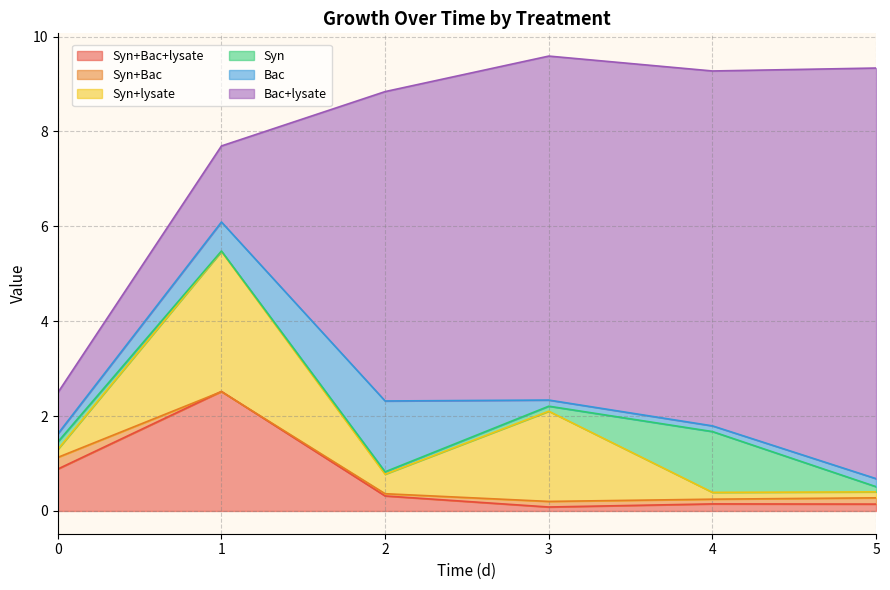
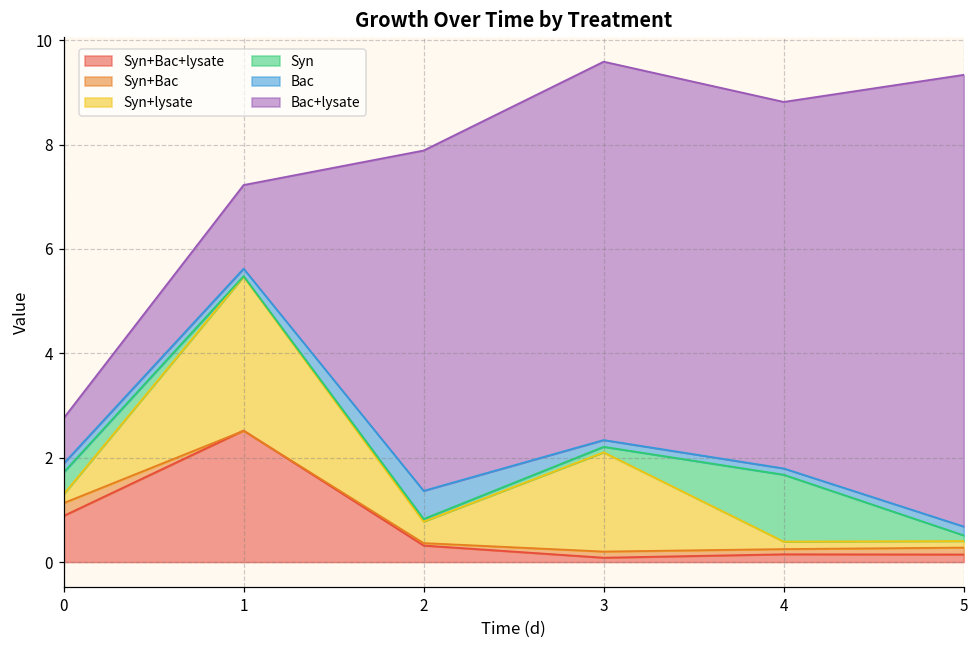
Syn, 0: 0.2 -> 0.4
Bac, 1: 0.6 -> 0.1
Bac, 2: 1.5 -> 0.5
Bac+lysate, 4: 7.5 -> 7.0
